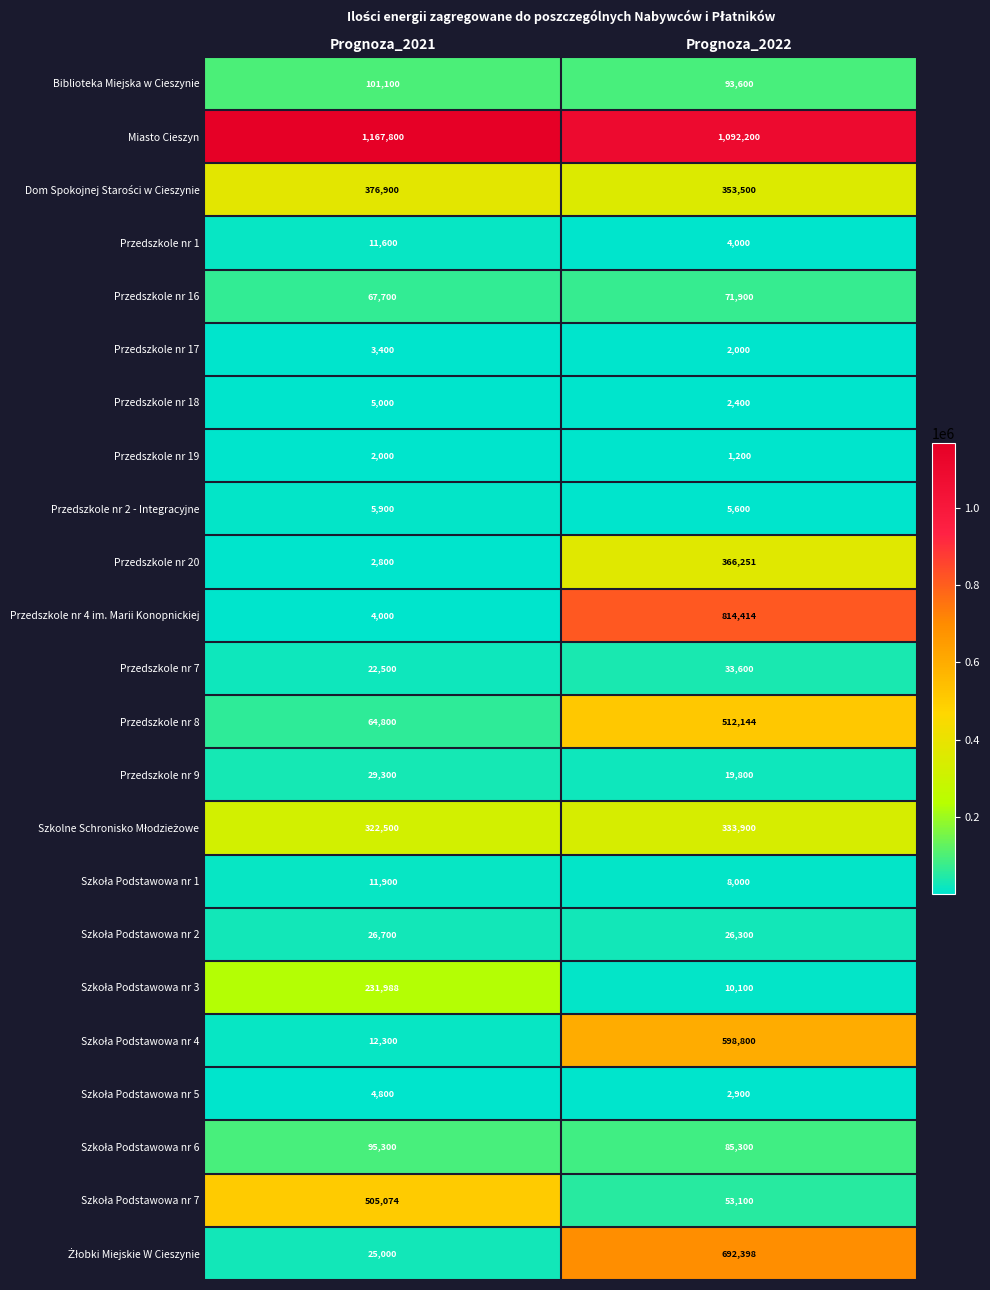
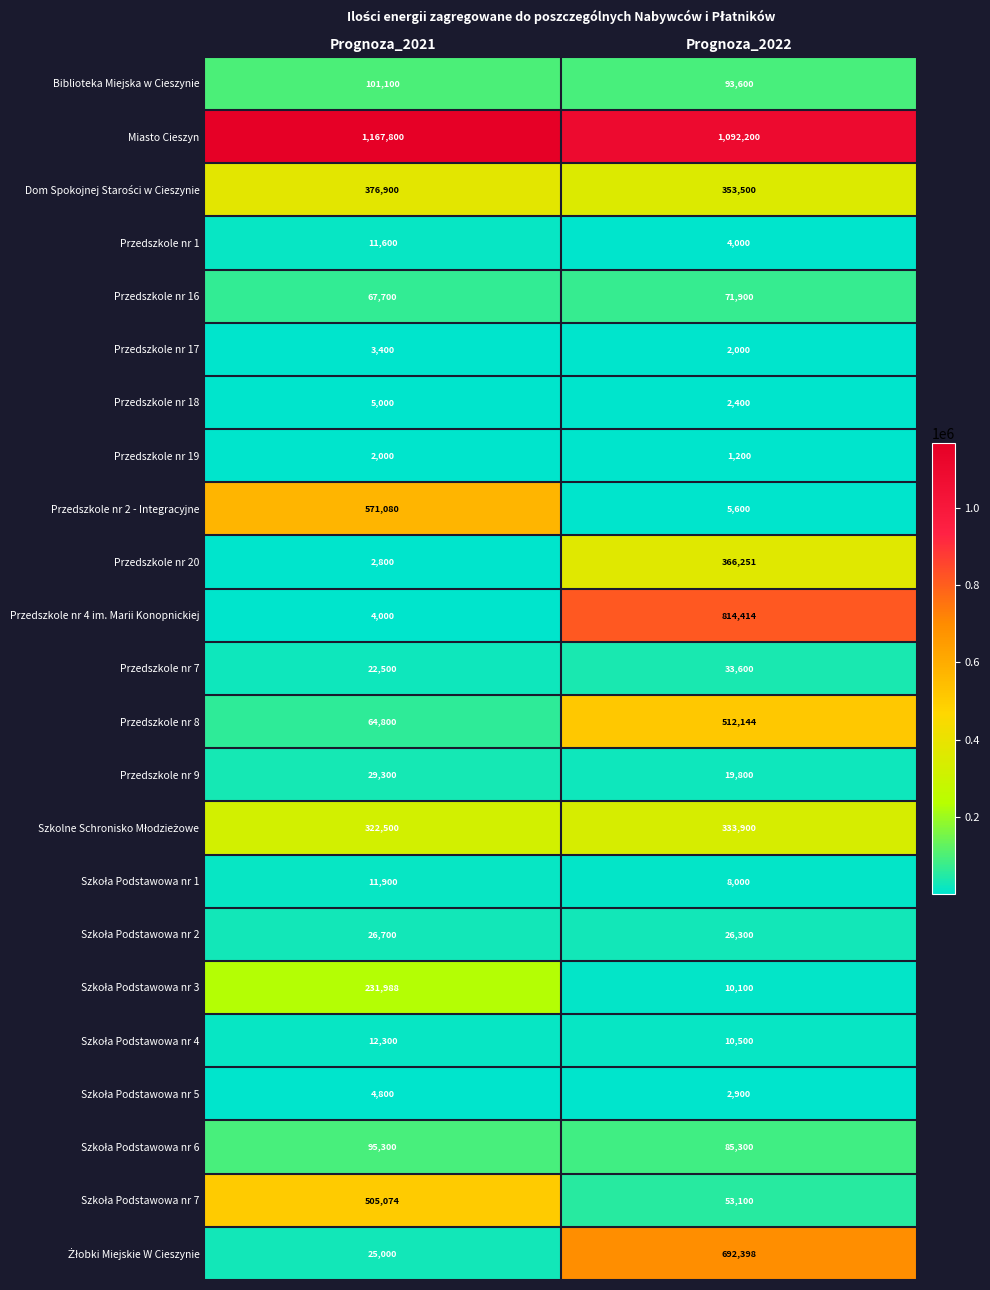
Przedszkole nr 2 - Integracyjne, Prognoza_2021: 5,900 -> 571,080
Szkoła Podstawowa nr 4, Prognoza_2022: 598,800 -> 10,500
